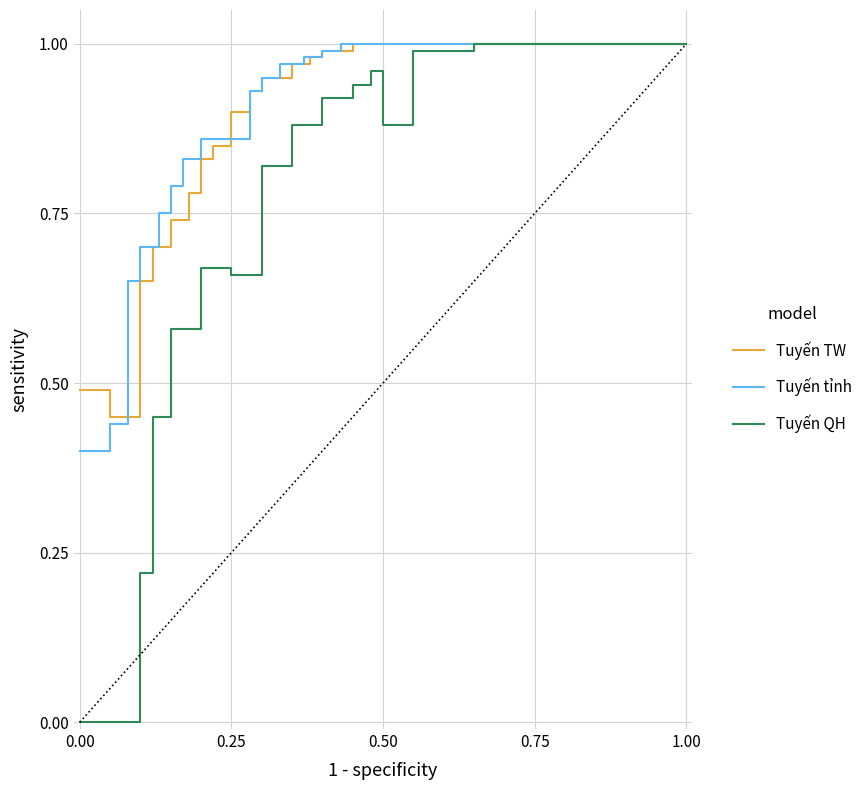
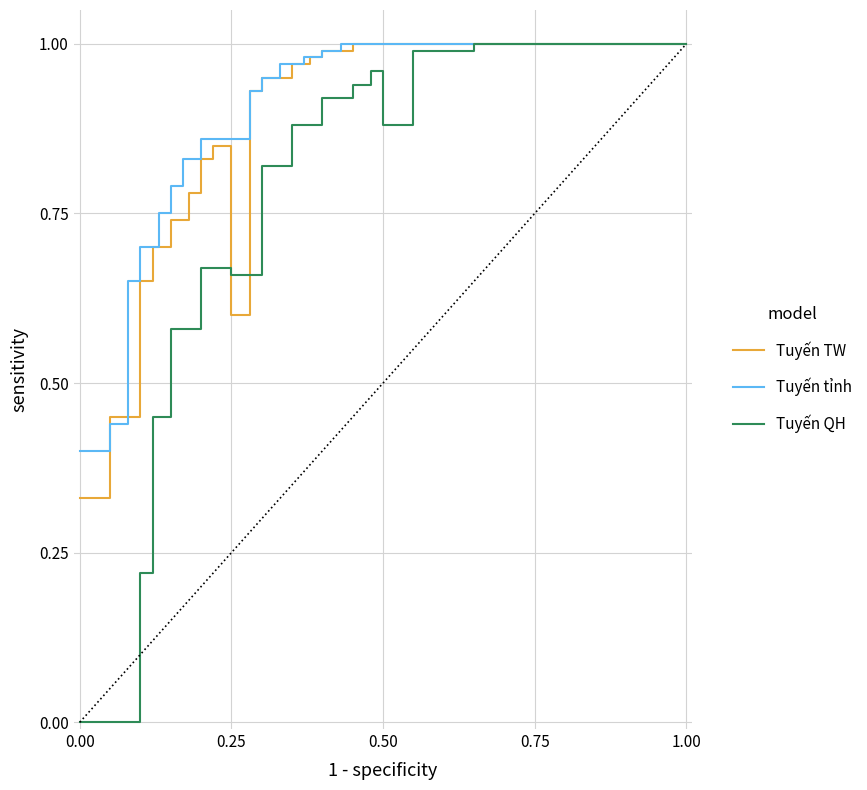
Tuyến TW, 0.00: 0.49 -> 0.33
Tuyến TW, 0.25: 0.9 -> 0.6
